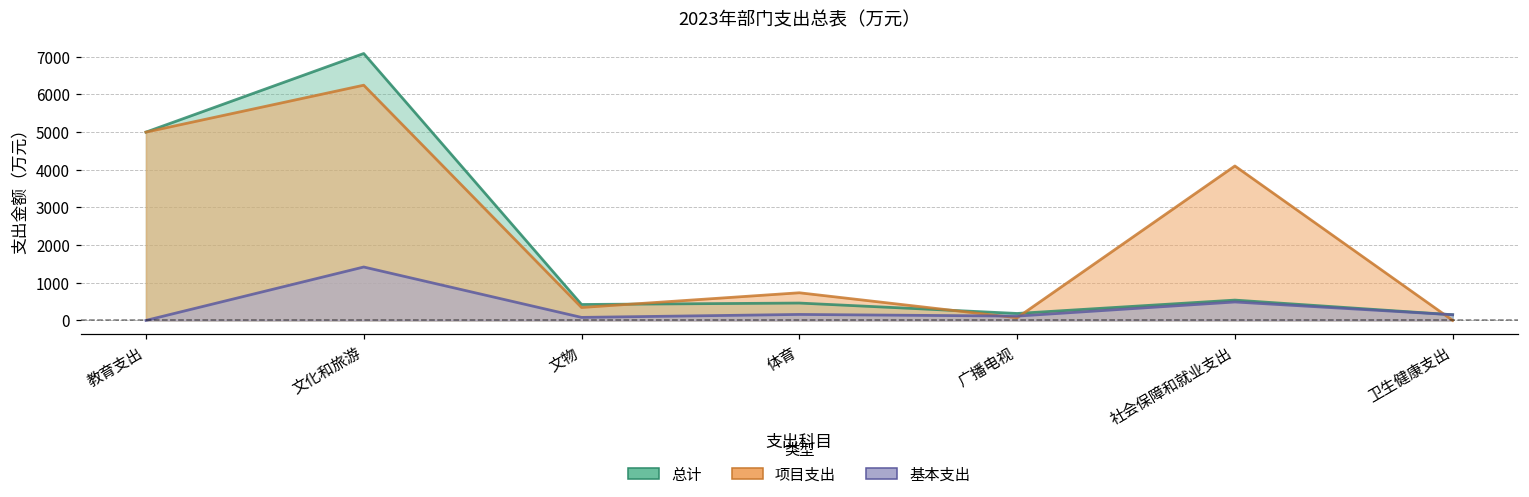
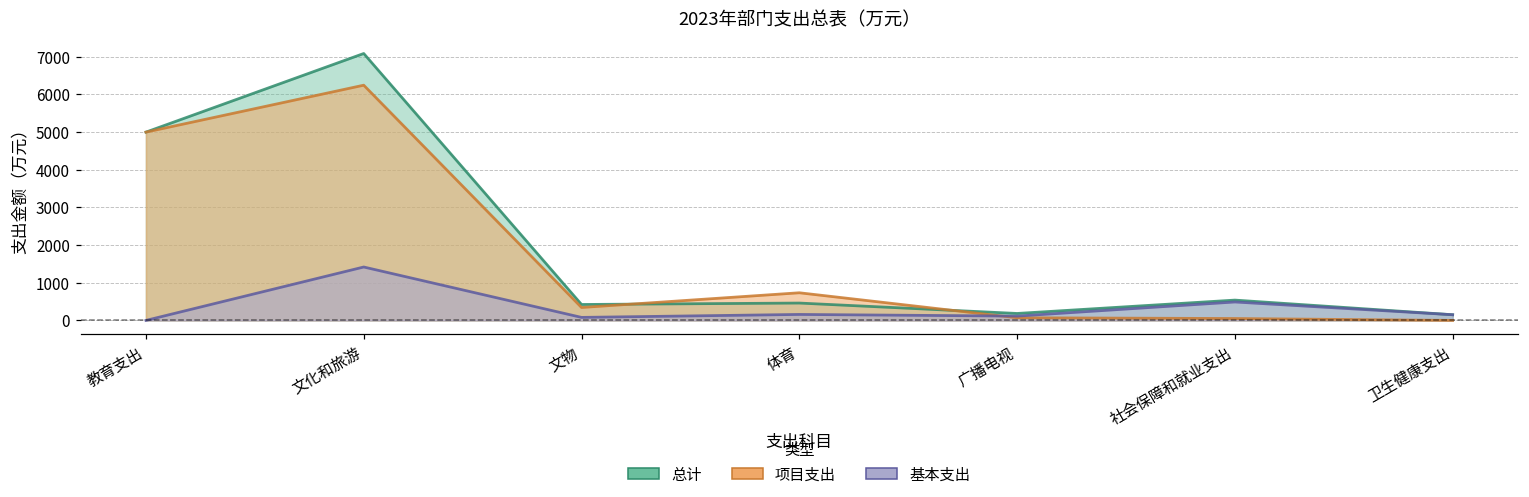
项目支出, 社会保障和就业支出: 4100 -> 100
